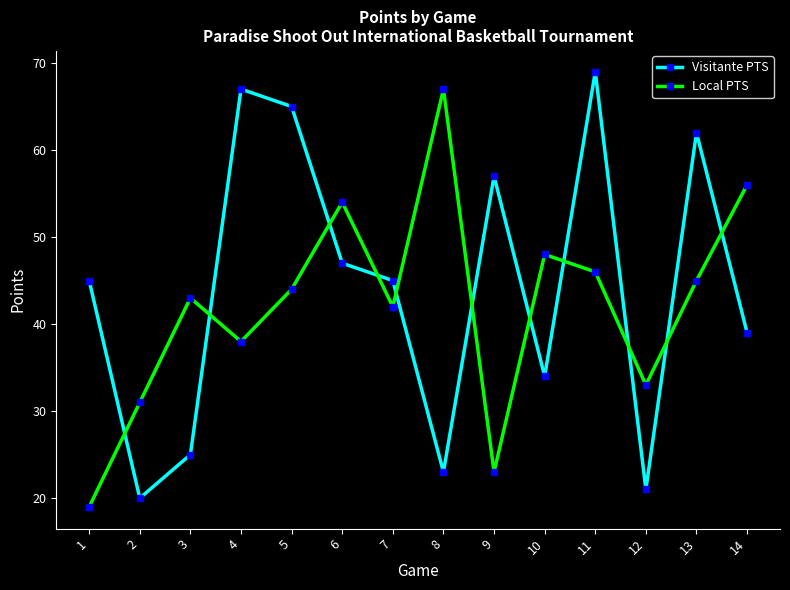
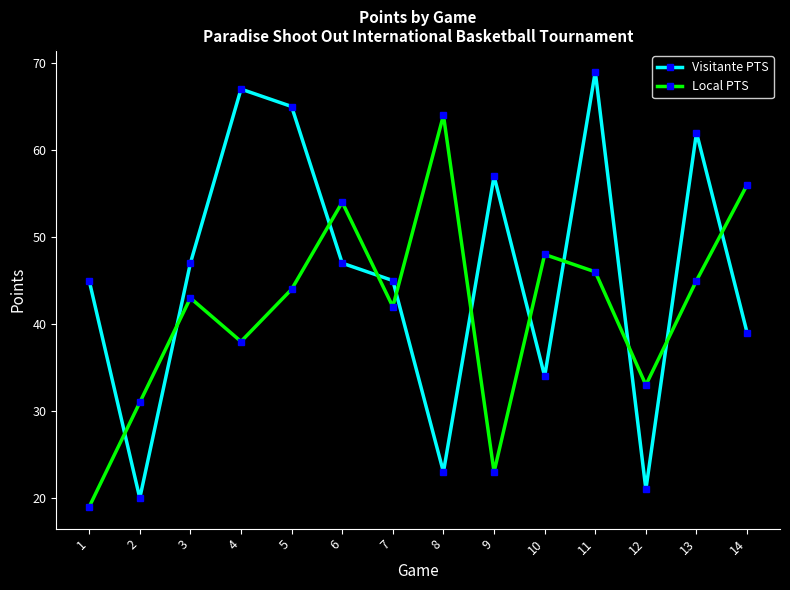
Visitante PTS, 3: 25 -> 47
Local PTS, 8: 67 -> 64
